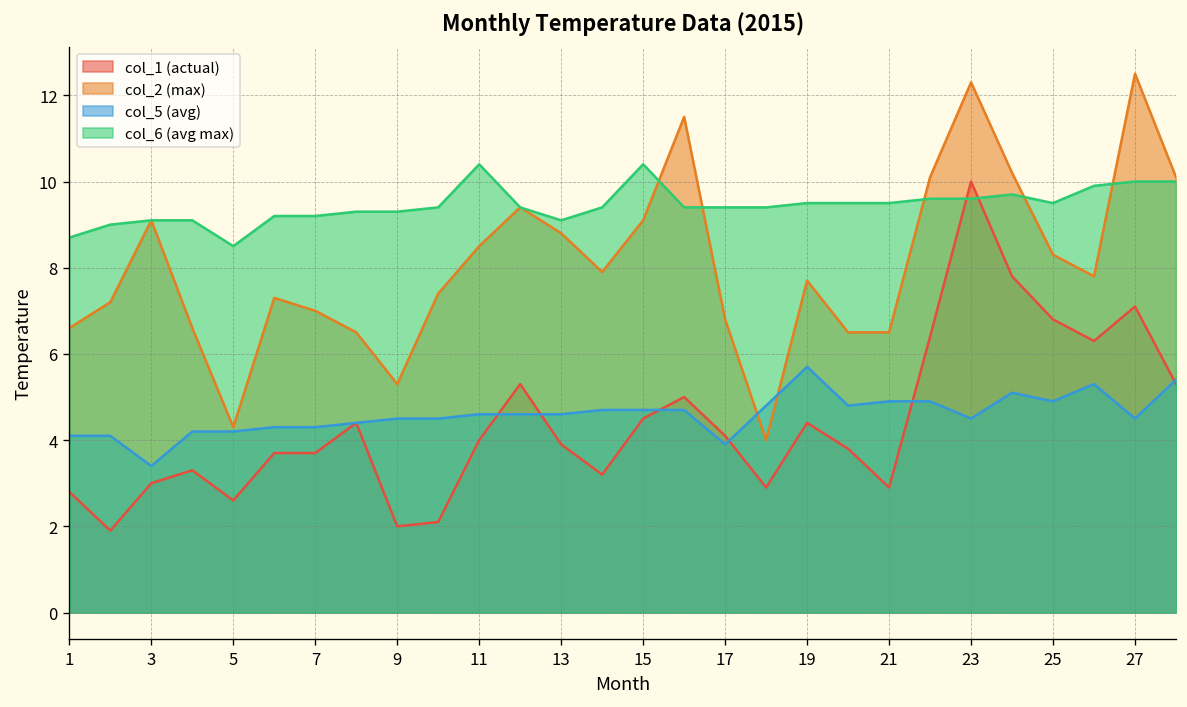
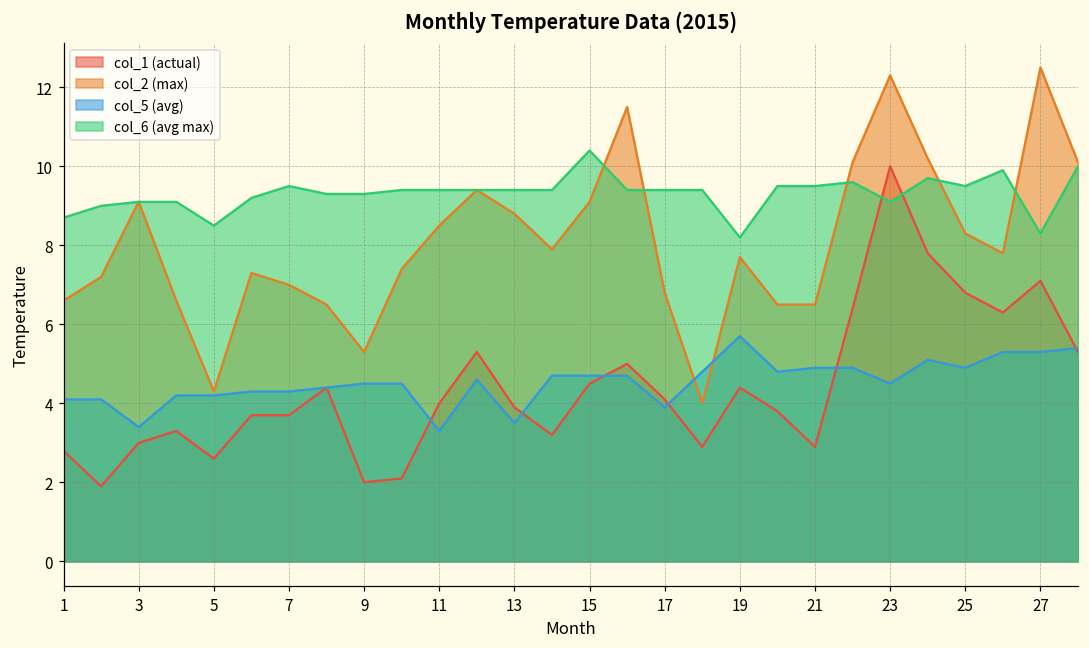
col_6 (avg max), 7: 9.2 -> 9.5
col_5 (avg), 11: 4.6 -> 3.3
col_6 (avg max), 11: 10.4 -> 9.4
col_5 (avg), 13: 4.6 -> 3.5
col_6 (avg max), 13: 9.1 -> 9.4
col_6 (avg max), 19: 9.5 -> 8.2
col_6 (avg max), 23: 9.6 -> 9.1
col_5 (avg), 27: 4.5 -> 5.3
col_6 (avg max), 27: 10.0 -> 8.3
